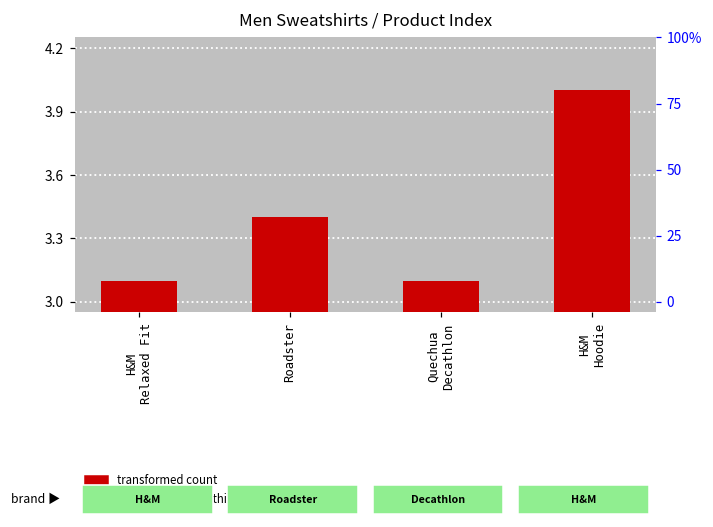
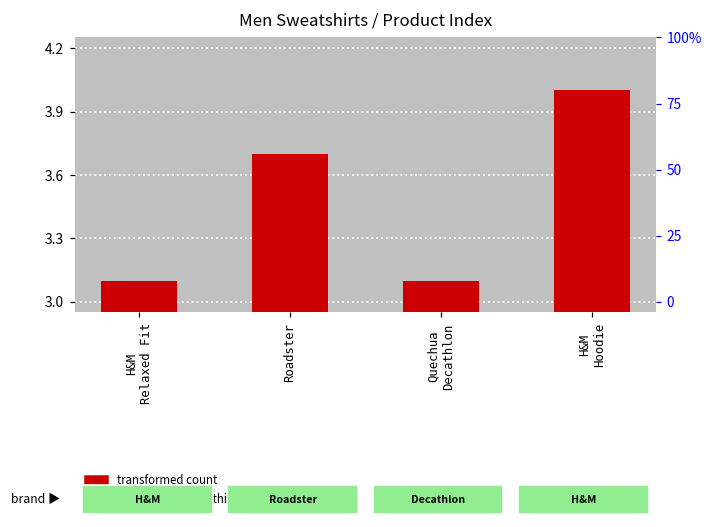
transformed count, Roadster: 3.40 -> 3.70
